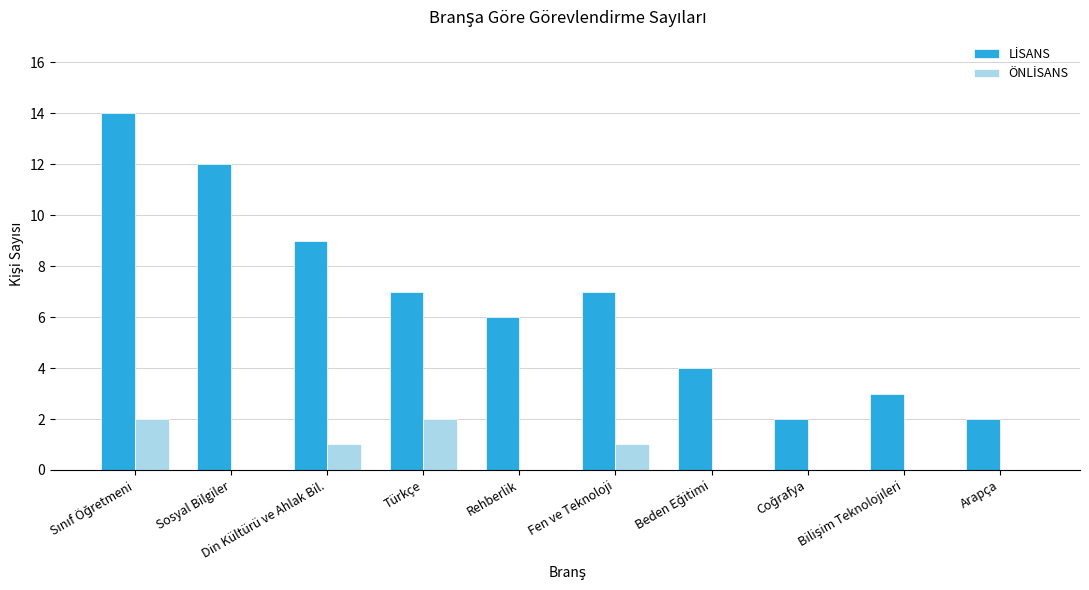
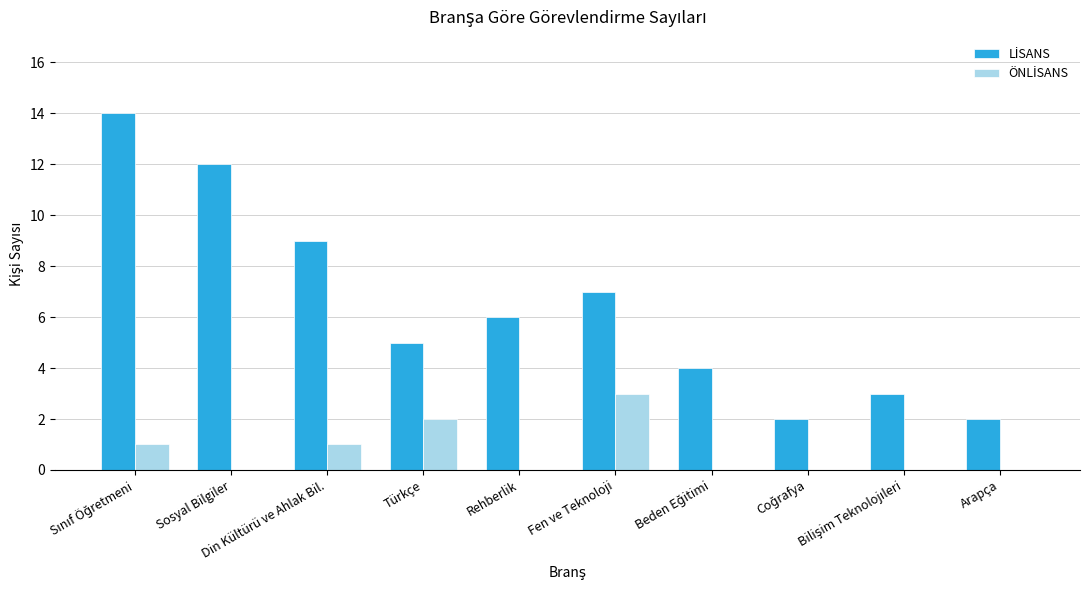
ÖNLİSANS, Sınıf Öğretmeni: 2 -> 1
LİSANS, Türkçe: 7 -> 5
ÖNLİSANS, Fen ve Teknoloji: 1 -> 3
